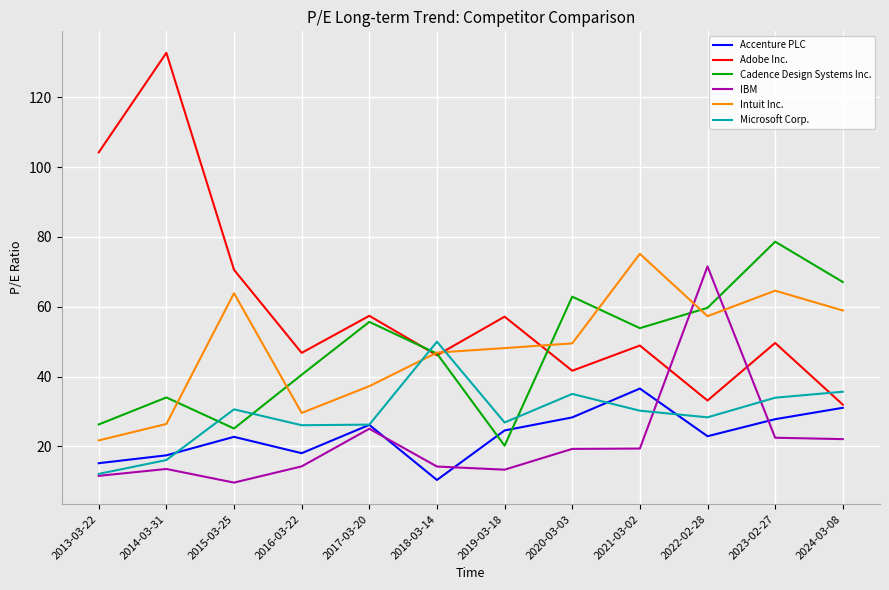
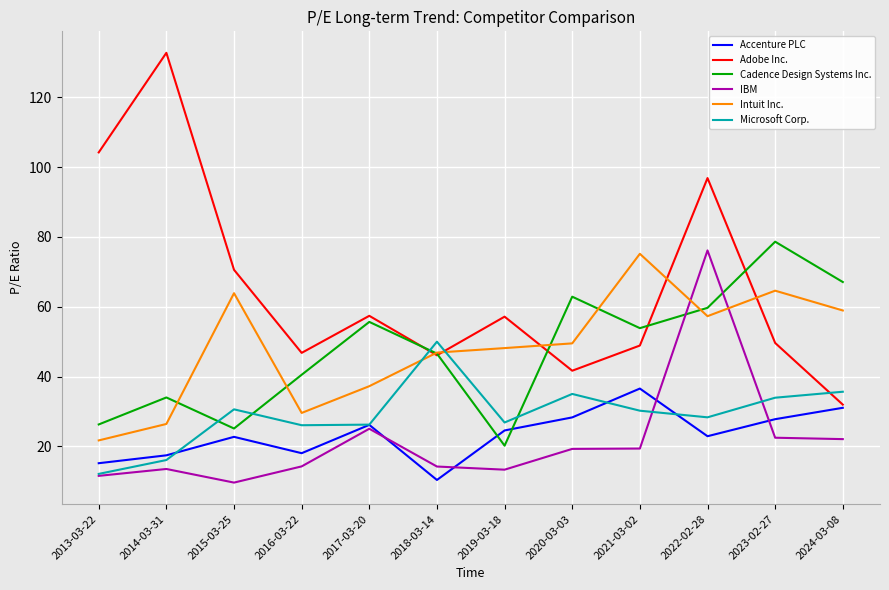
Adobe Inc., 2022-02-28: 33 -> 97
IBM, 2022-02-28: 72 -> 76
